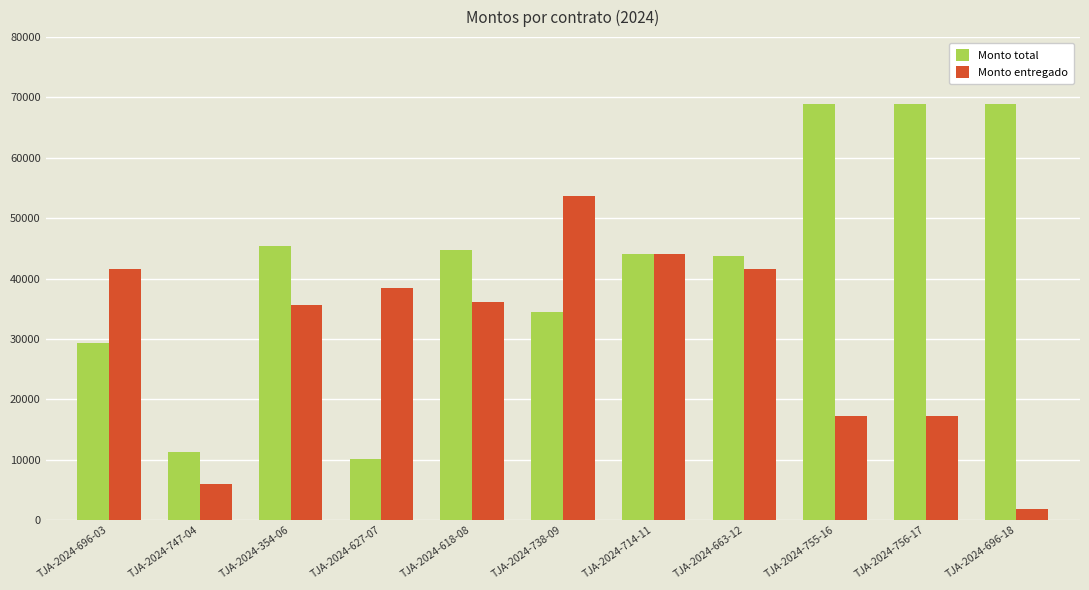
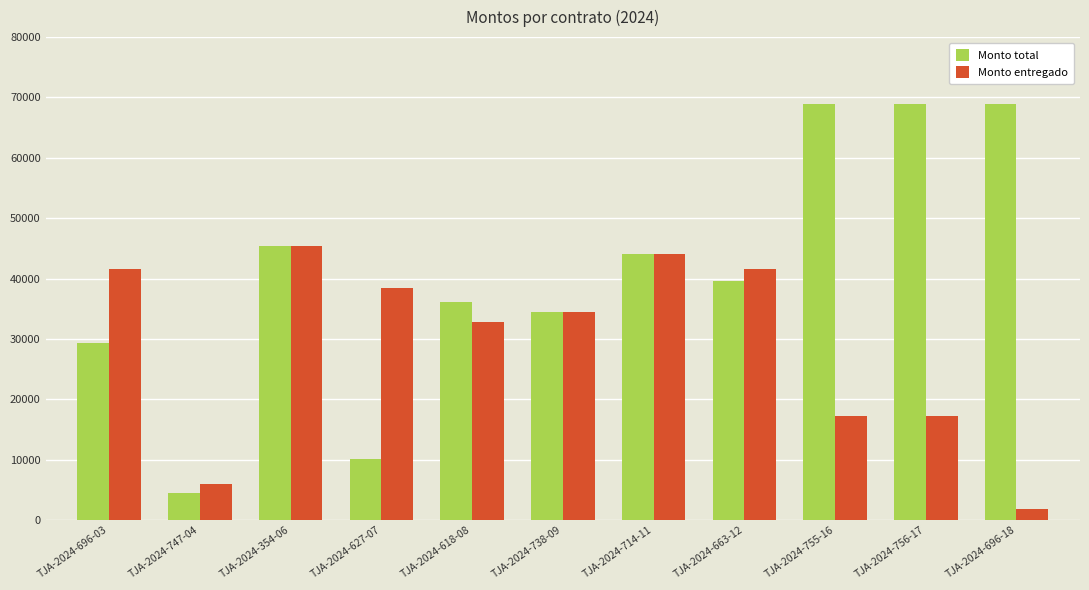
Monto total, TJA-2024-747-04: 11000 -> 4000
Monto entregado, TJA-2024-354-06: 36000 -> 45000
Monto total, TJA-2024-618-08: 45000 -> 36000
Monto entregado, TJA-2024-618-08: 36000 -> 33000
Monto entregado, TJA-2024-738-09: 54000 -> 34000
Monto total, TJA-2024-663-12: 44000 -> 40000
